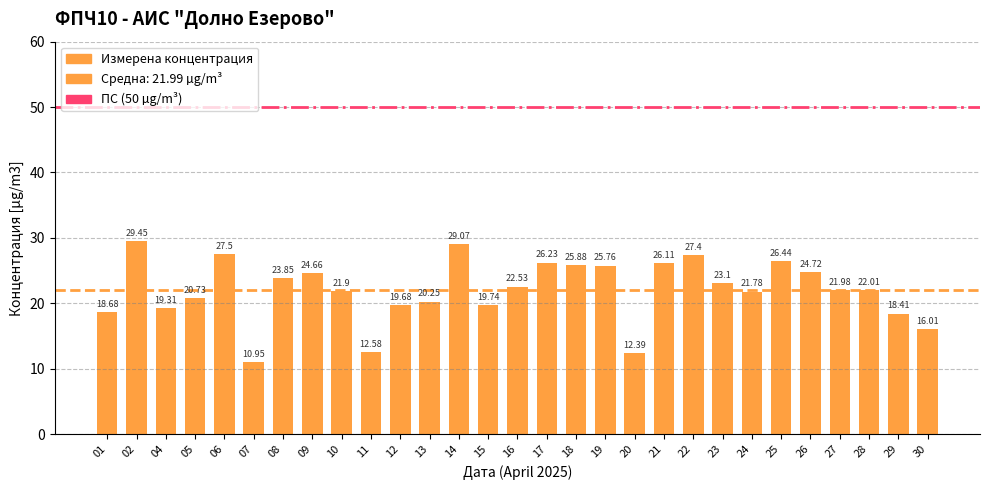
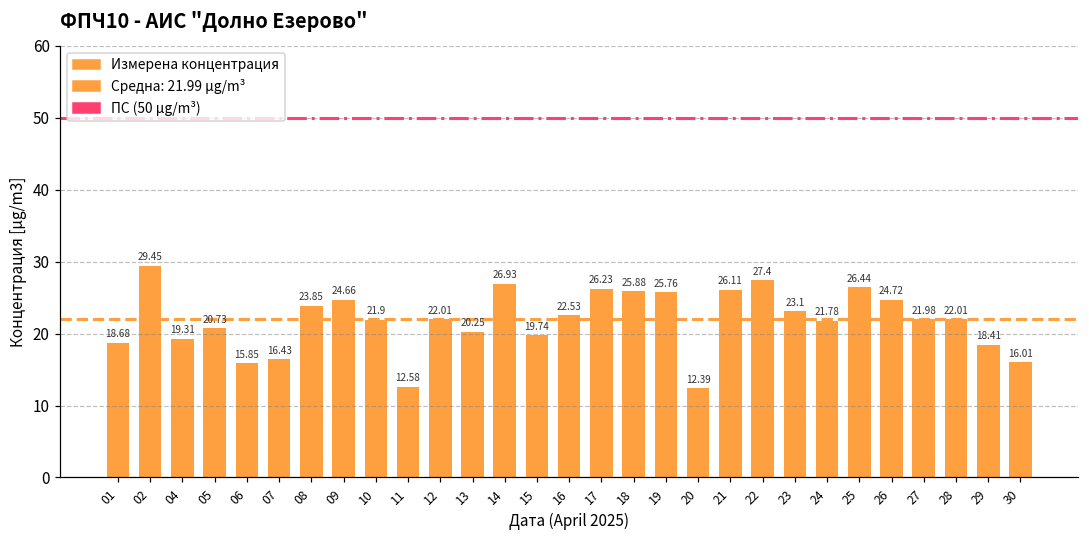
06: 27.5 -> 15.85
07: 10.95 -> 16.43
12: 19.68 -> 22.01
14: 29.07 -> 26.93
